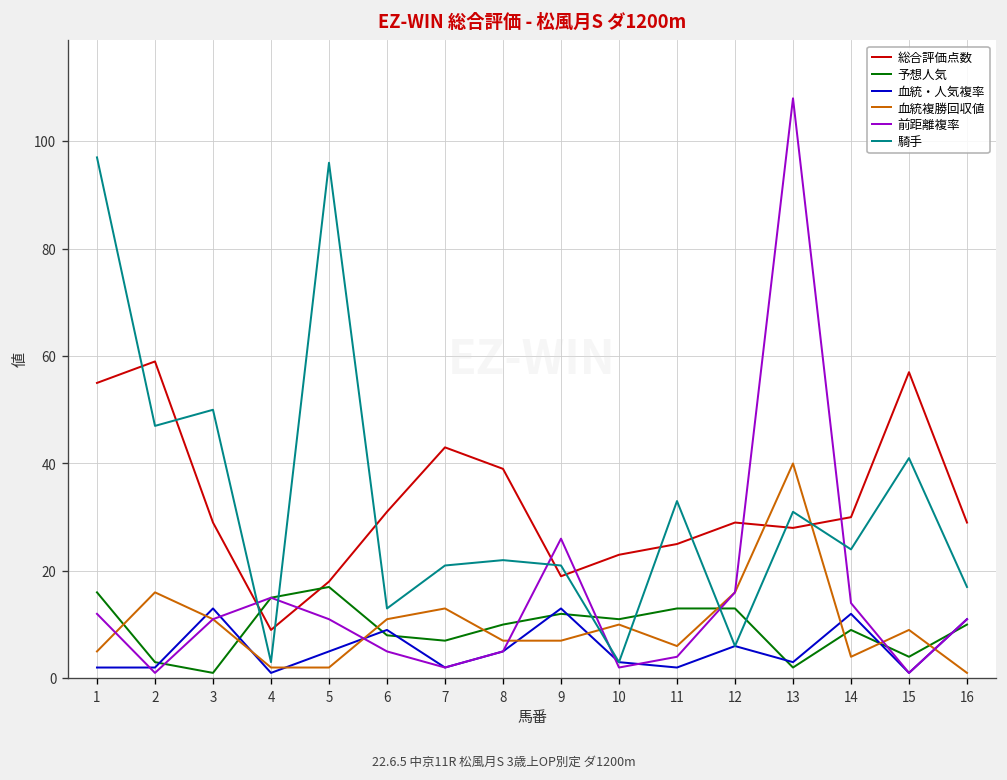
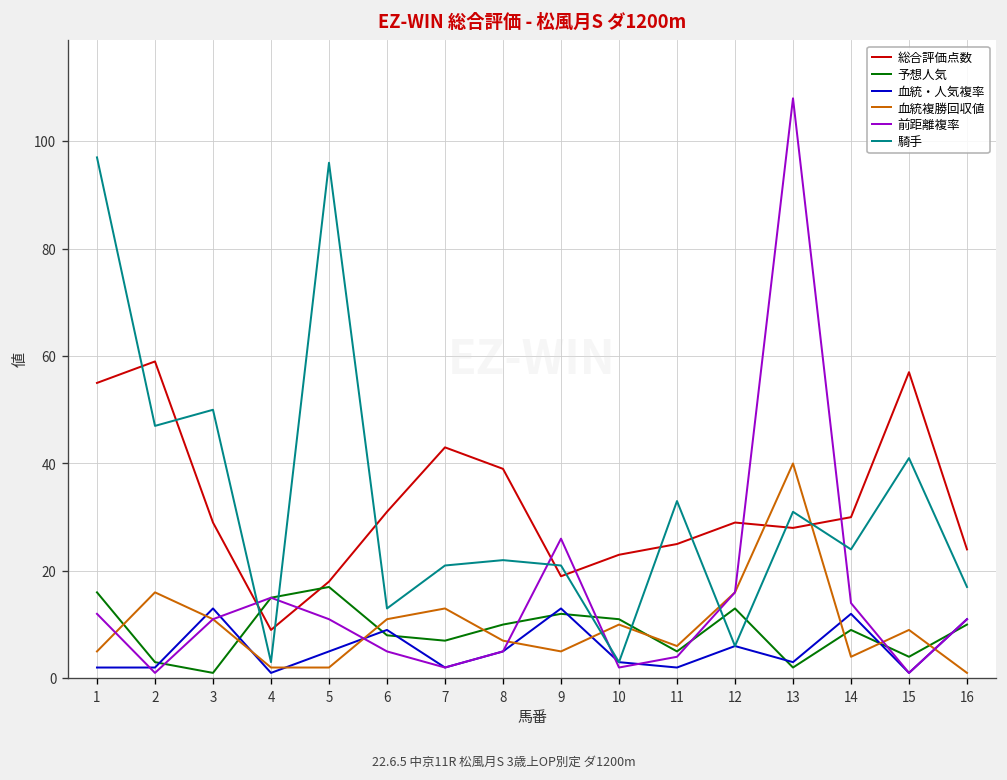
血統複勝回収値, 9: 7 -> 5
予想人気, 11: 13 -> 5
総合評価点数, 16: 29 -> 24
